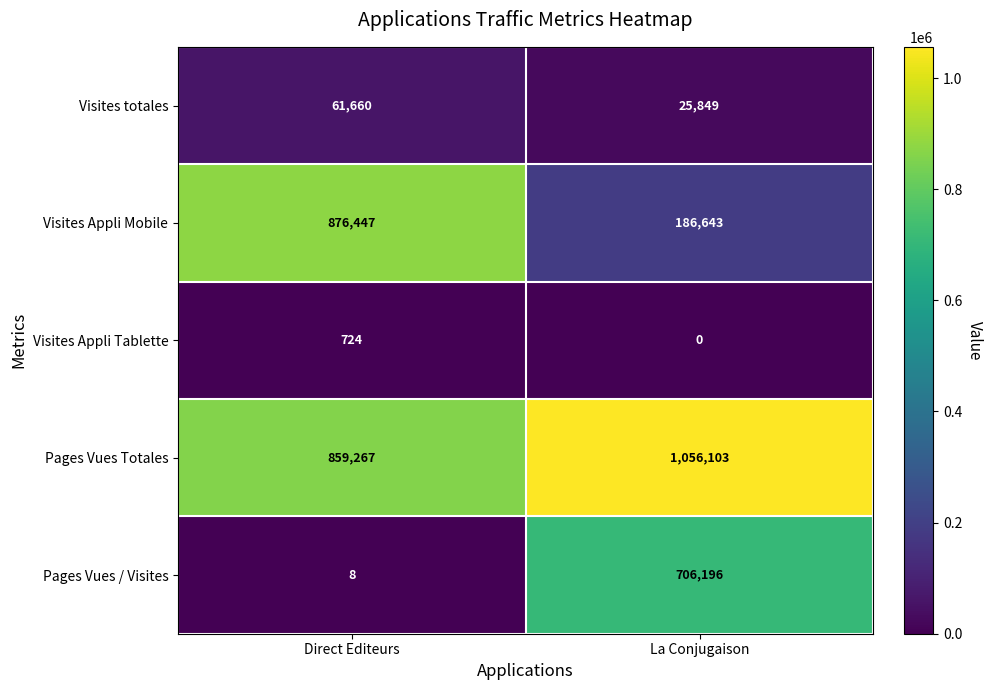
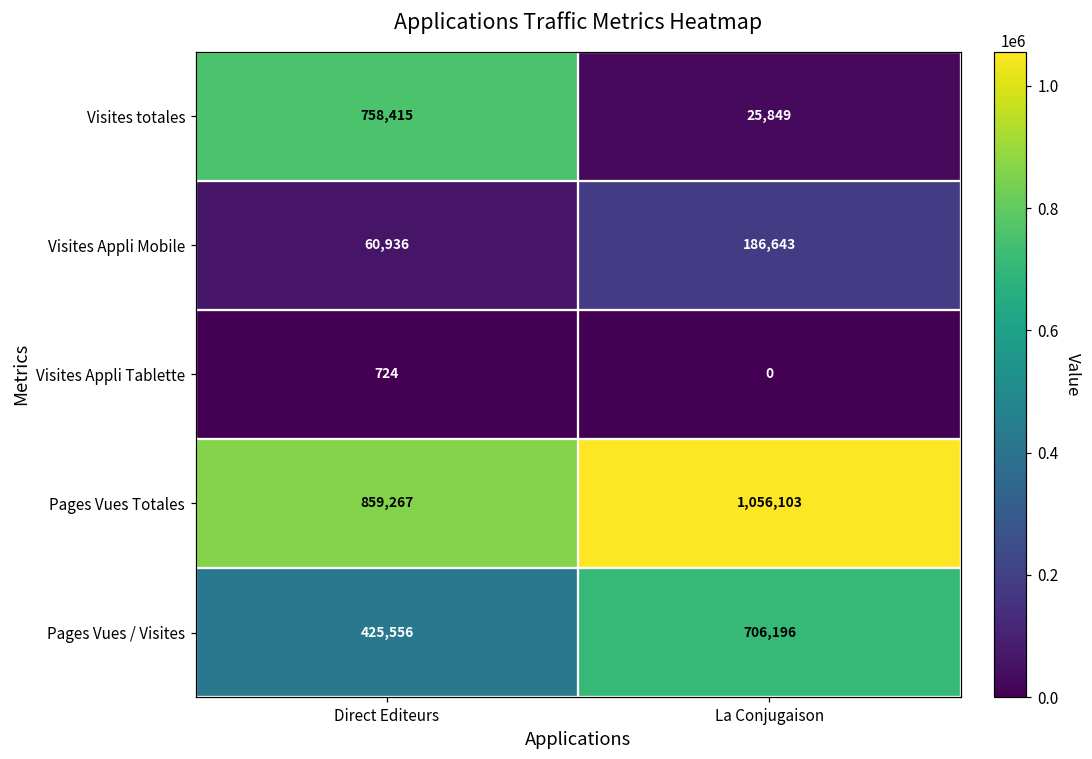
Visites totales, Direct Editeurs: 61,660 -> 758,415
Visites Appli Mobile, Direct Editeurs: 876,447 -> 60,936
Pages Vues / Visites, Direct Editeurs: 8 -> 425,556
